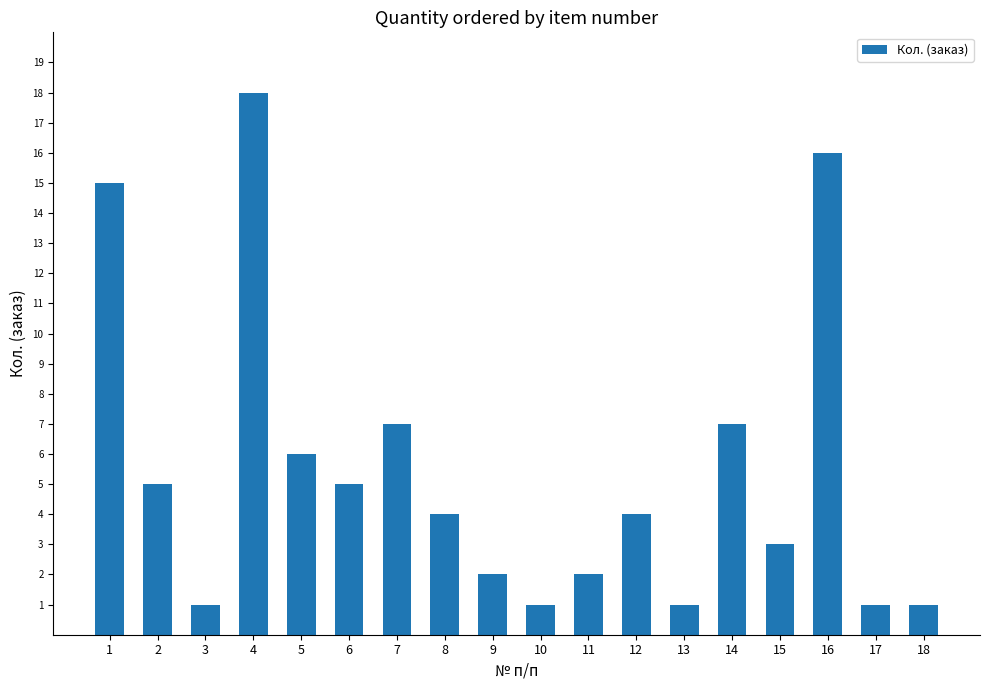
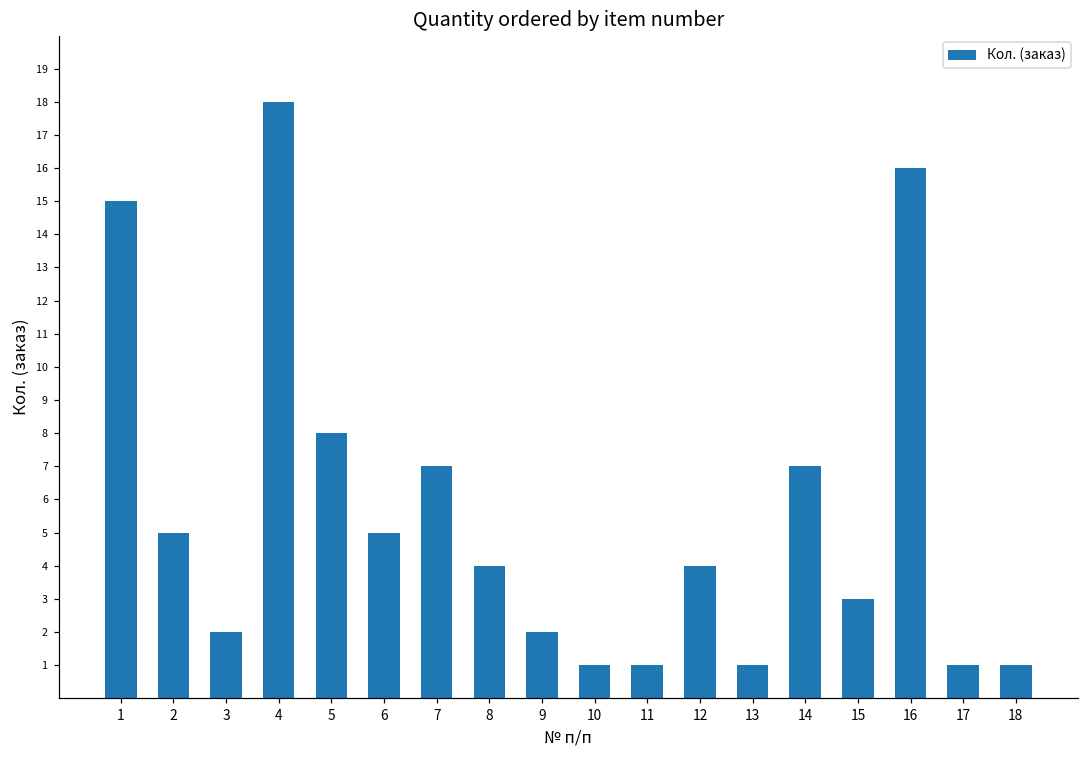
3: 1 -> 2
5: 6 -> 8
11: 2 -> 1
